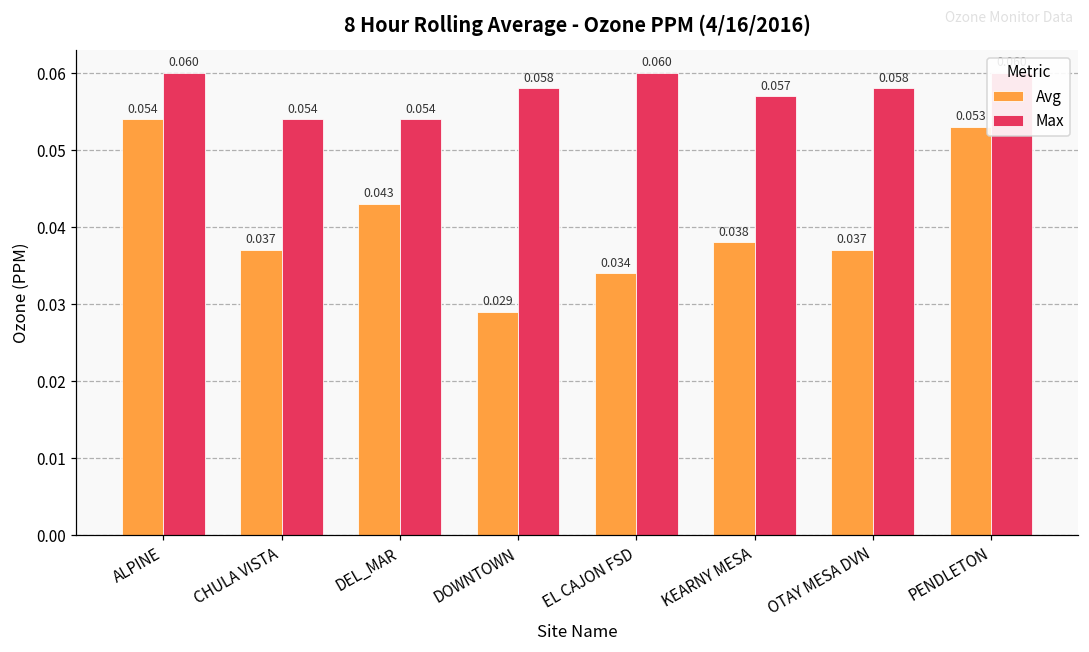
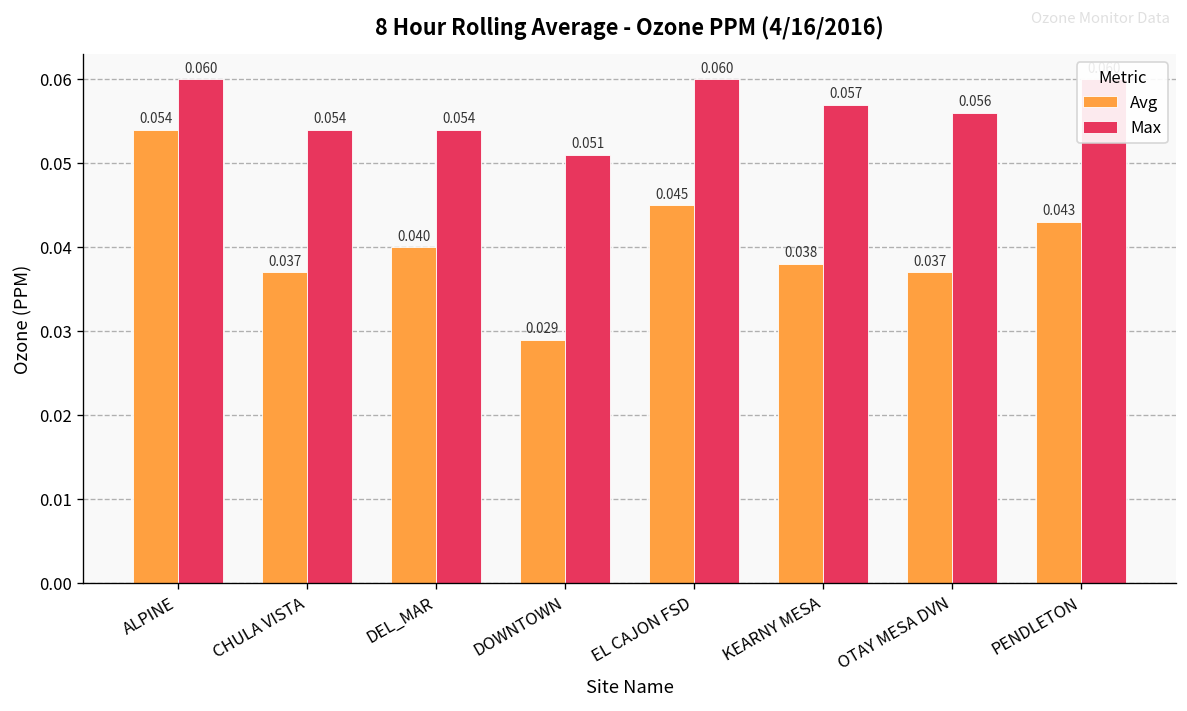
Avg, DEL_MAR: 0.043 -> 0.040
Max, DOWNTOWN: 0.058 -> 0.051
Avg, EL CAJON FSD: 0.034 -> 0.045
Max, OTAY MESA DVN: 0.058 -> 0.056
Avg, PENDLETON: 0.053 -> 0.043
